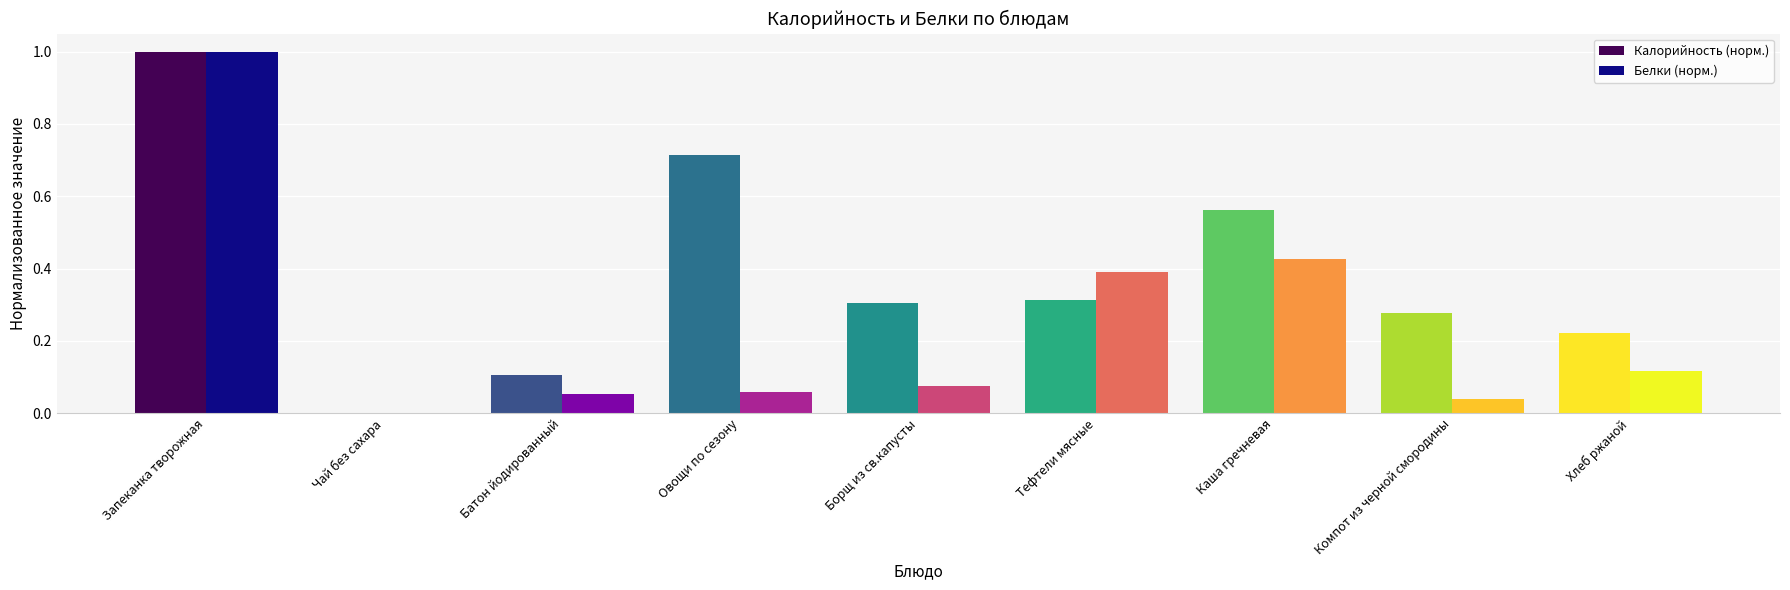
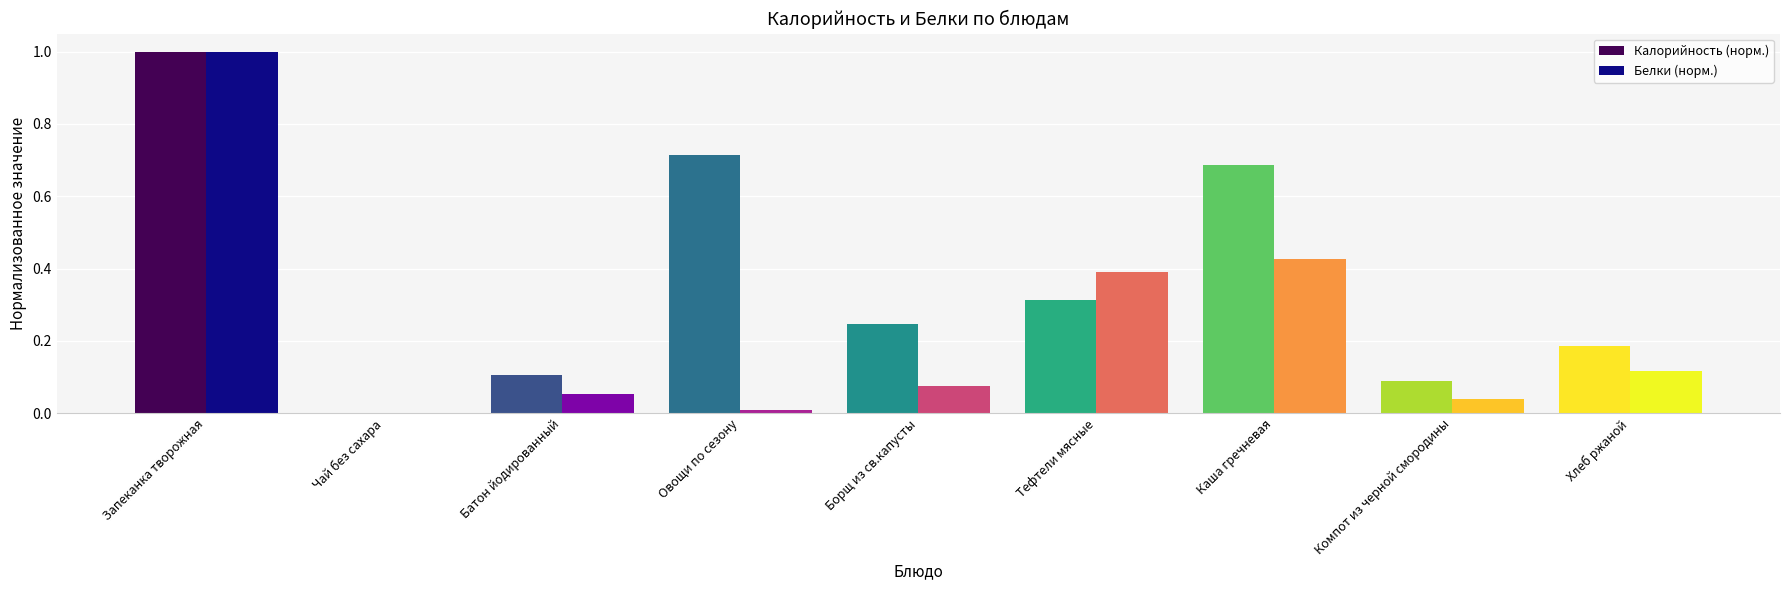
Белки (норм.), Овощи по сезону: 0.06 -> 0.01
Калорийность (норм.), Борщ из св.капусты: 0.31 -> 0.25
Калорийность (норм.), Каша гречневая: 0.56 -> 0.69
Калорийность (норм.), Компот из черной смородины: 0.28 -> 0.09
Калорийность (норм.), Хлеб ржаной: 0.22 -> 0.19
